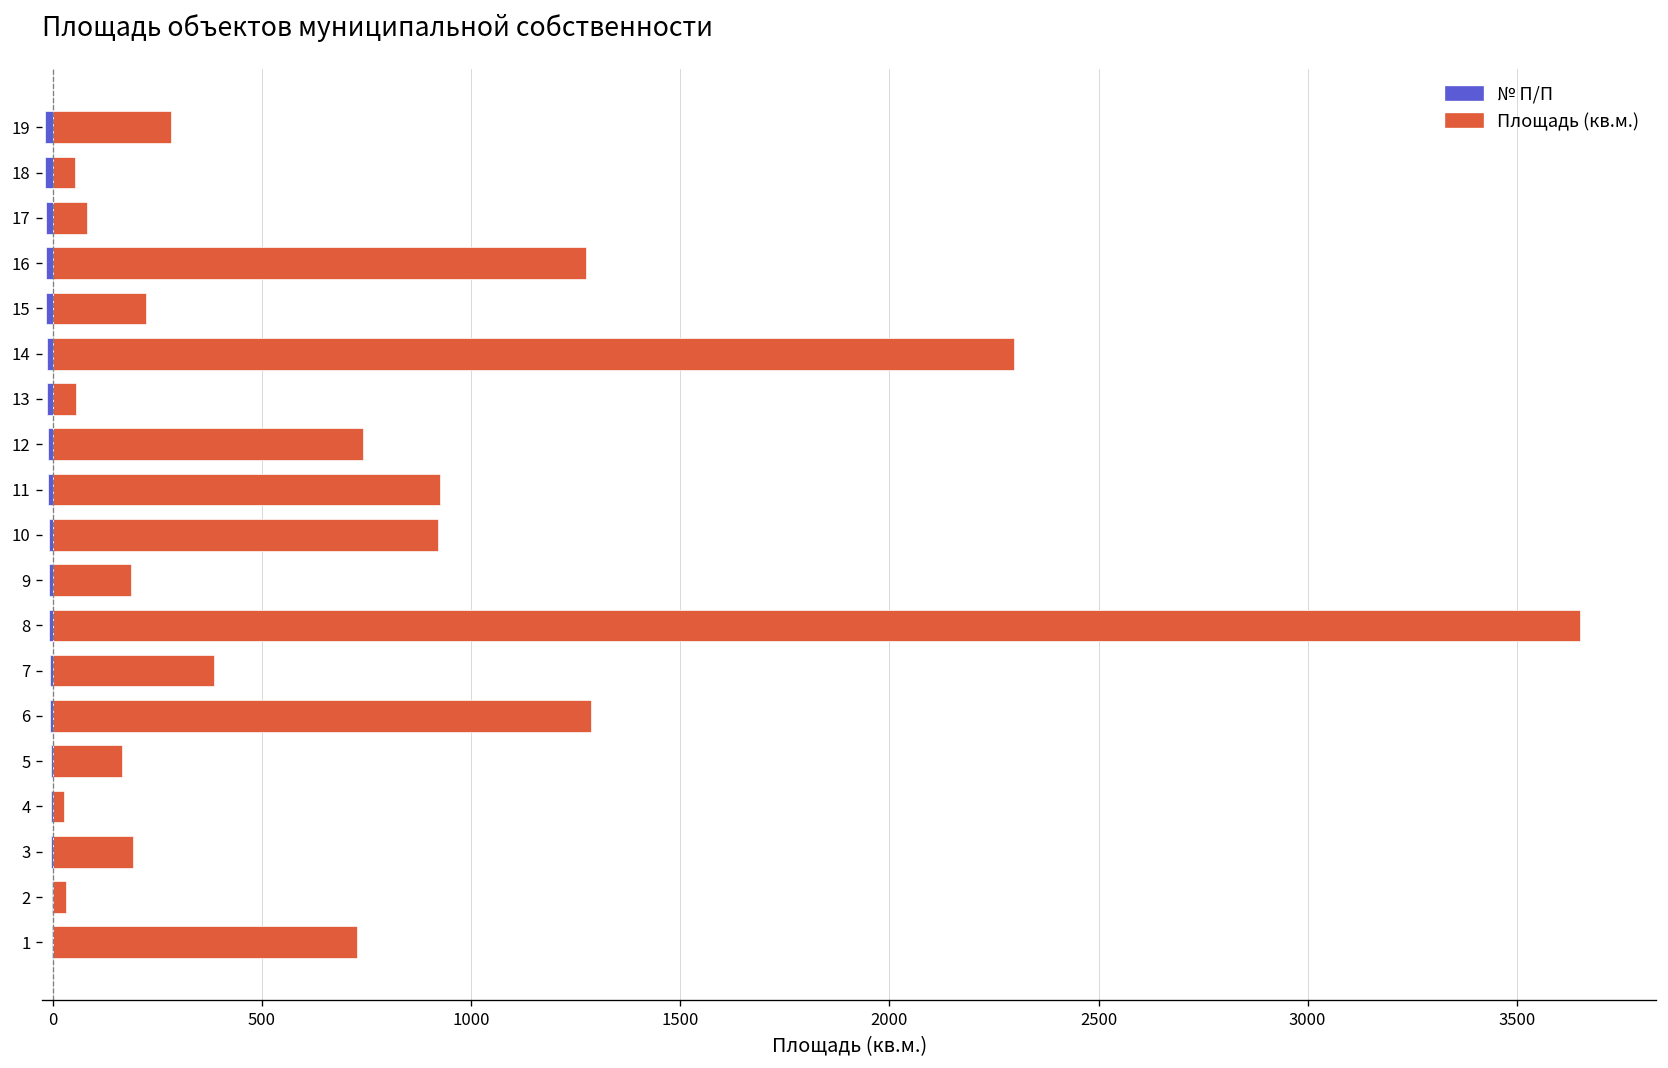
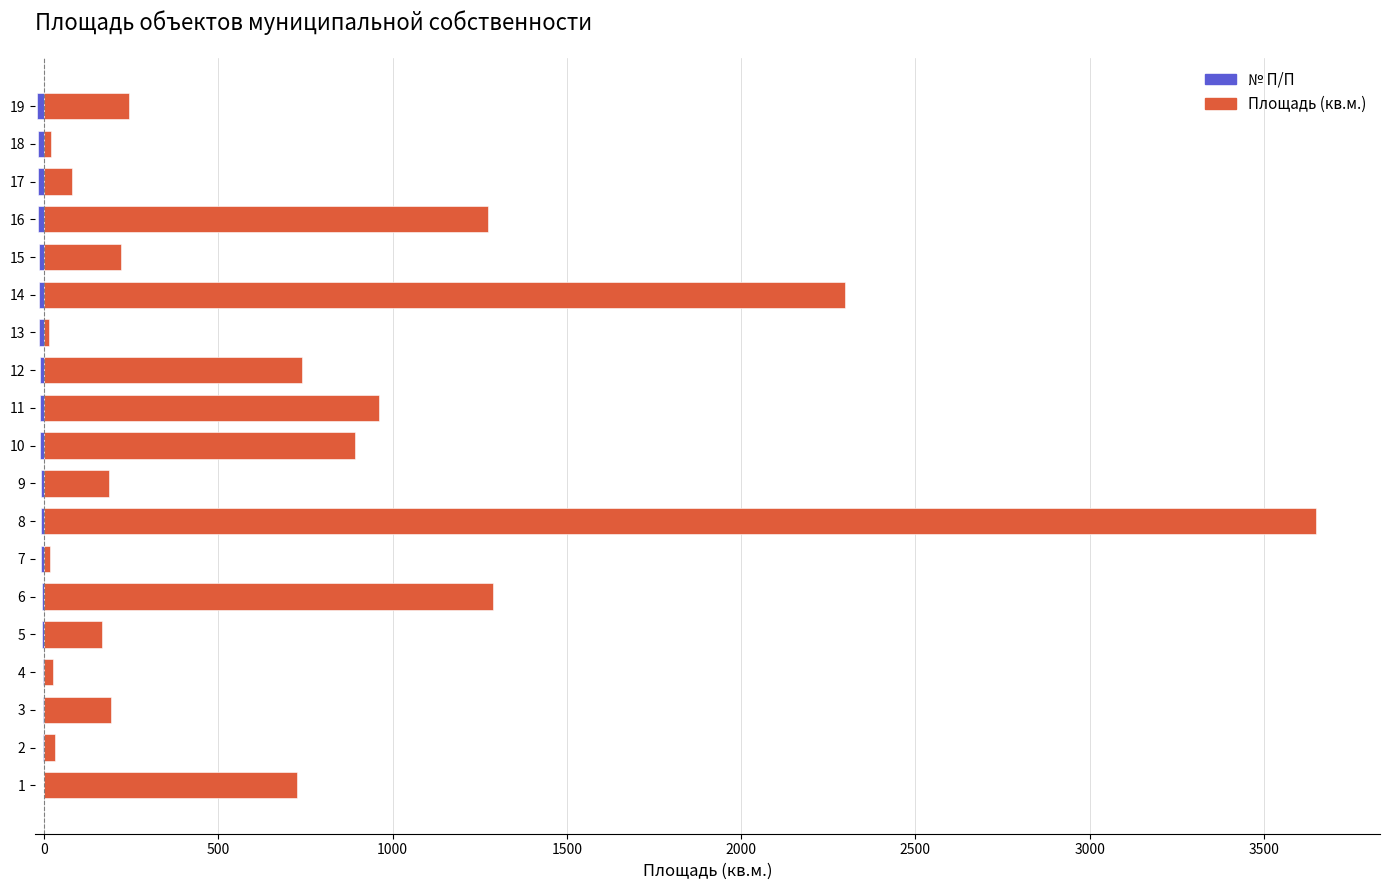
Площадь (кв.м.), 19: 280 -> 240
Площадь (кв.м.), 18: 50 -> 20
Площадь (кв.м.), 13: 60 -> 10
Площадь (кв.м.), 11: 930 -> 960
Площадь (кв.м.), 10: 920 -> 890
Площадь (кв.м.), 7: 390 -> 20
